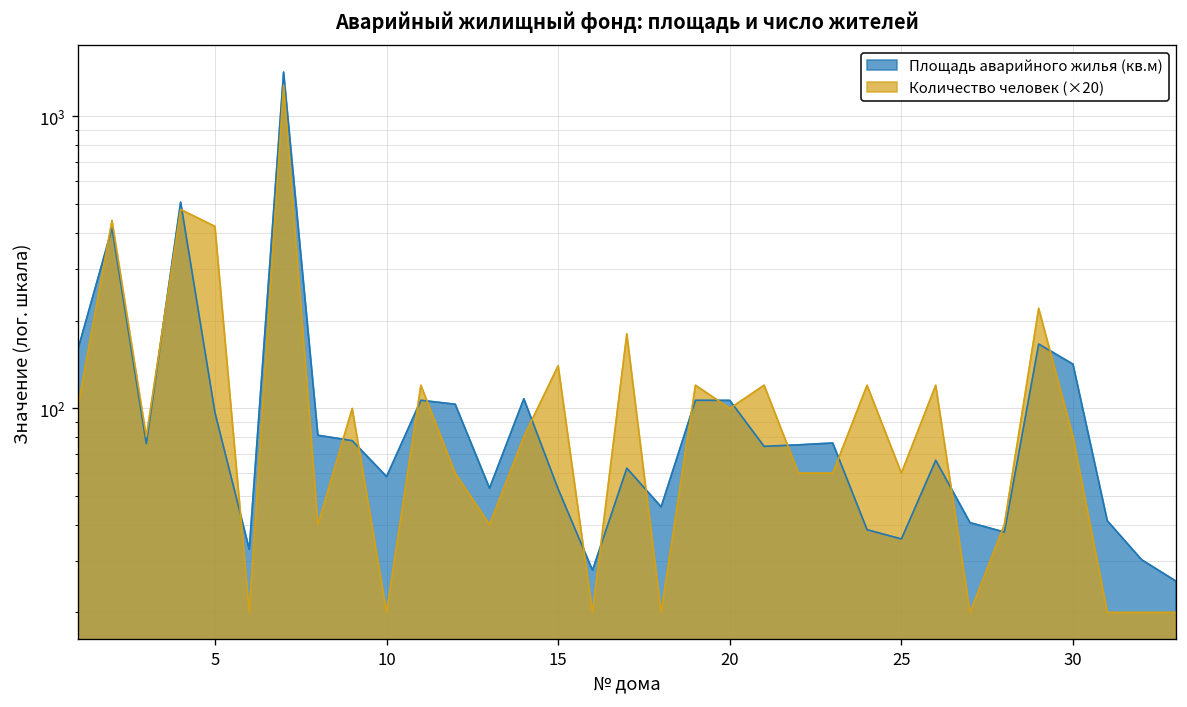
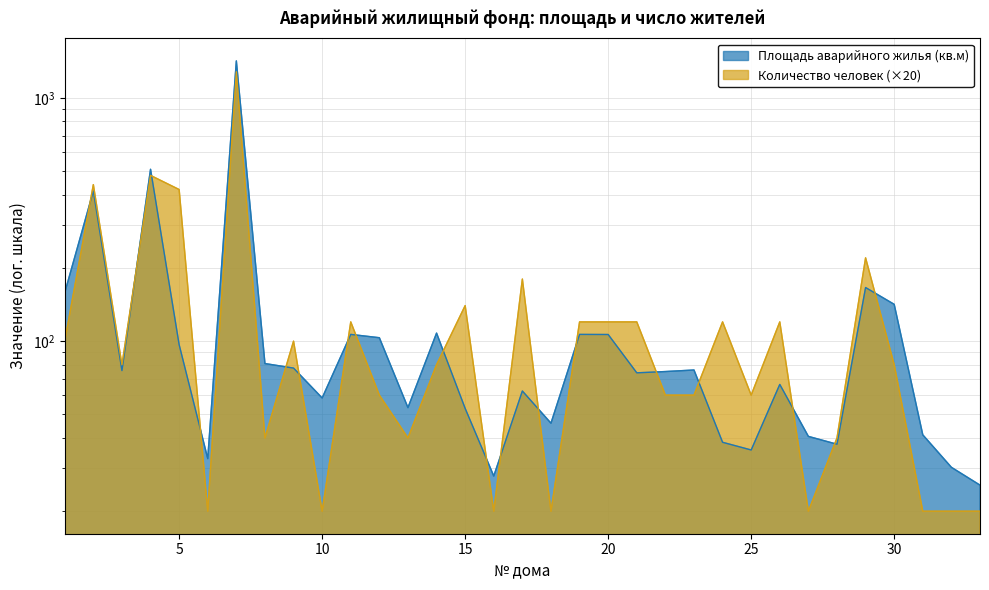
Количество человек (×20), 20: 100 -> 120
